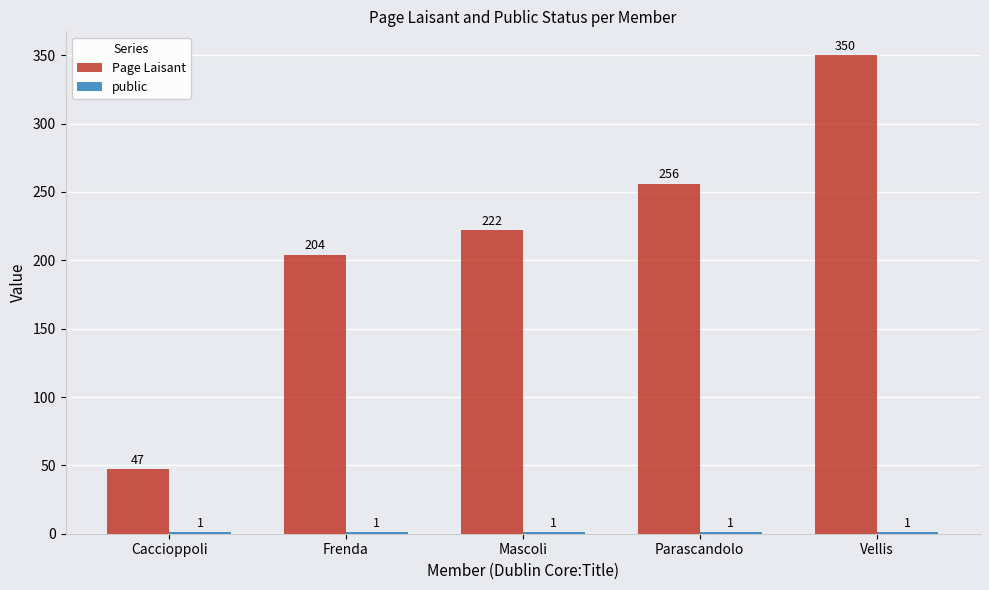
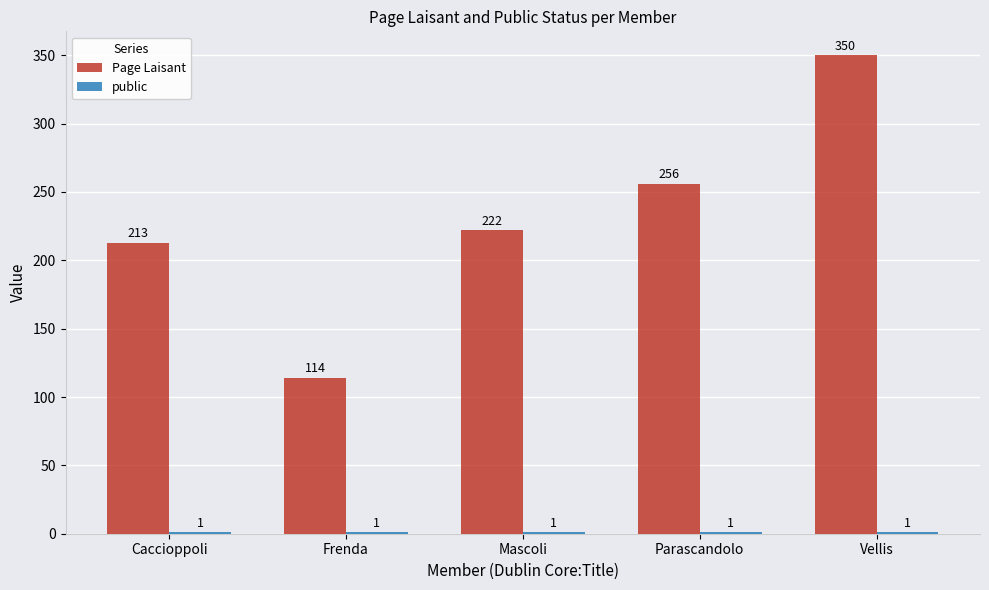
Page Laisant, Caccioppoli: 47 -> 213
Page Laisant, Frenda: 204 -> 114
